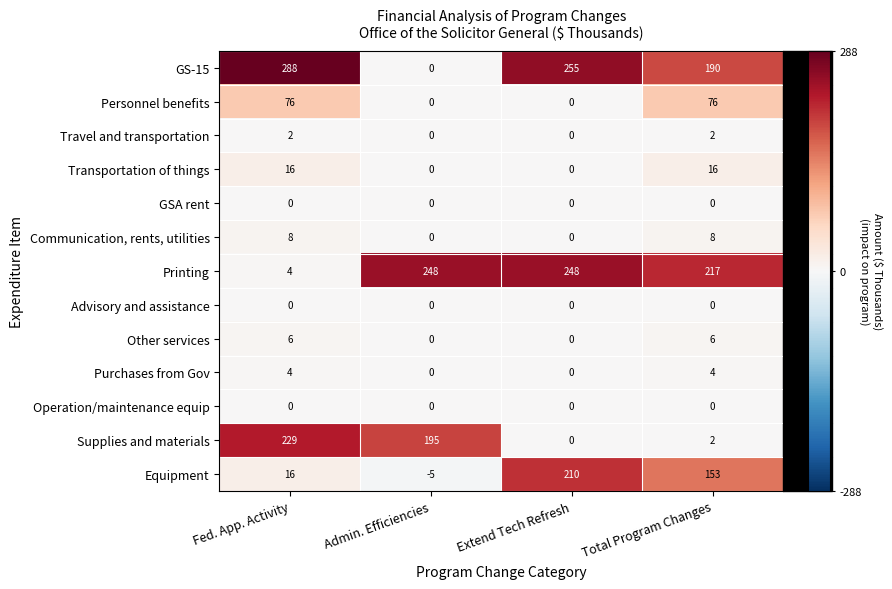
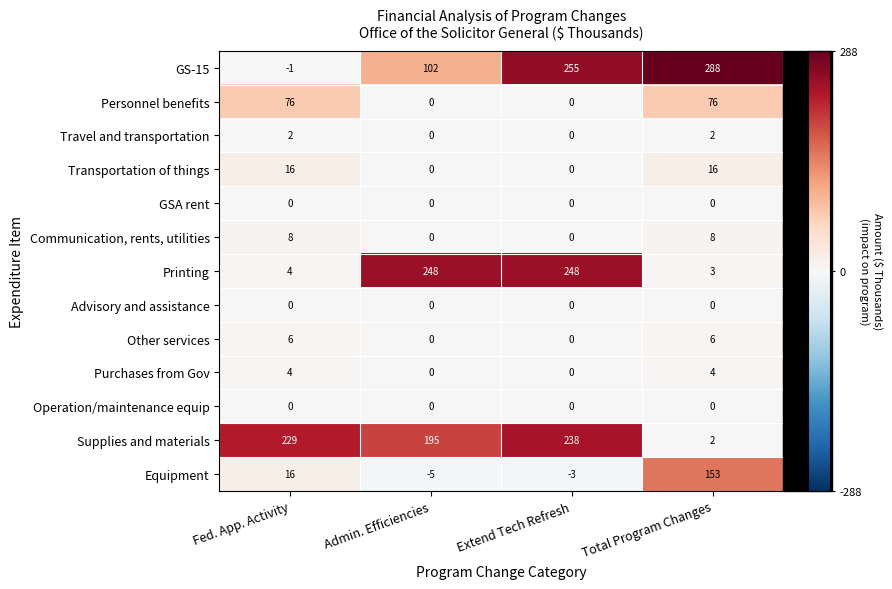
GS-15, Fed. App. Activity: 288 -> -1
GS-15, Admin. Efficiencies: 0 -> 102
GS-15, Total Program Changes: 190 -> 288
Printing, Total Program Changes: 217 -> 3
Supplies and materials, Extend Tech Refresh: 0 -> 238
Equipment, Extend Tech Refresh: 210 -> -3
